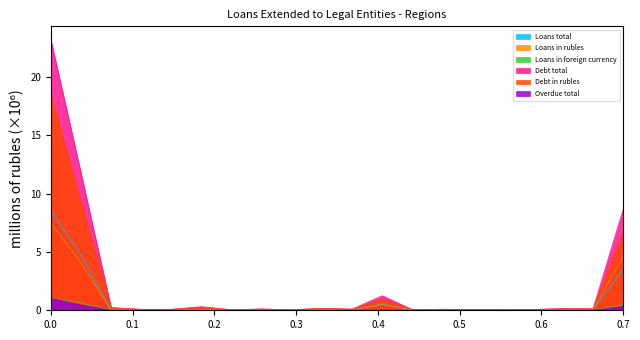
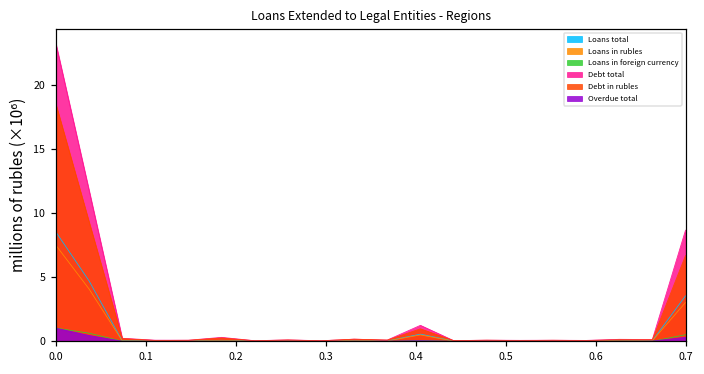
Loans in rubles, 0.7: 4.6 -> 3.0
